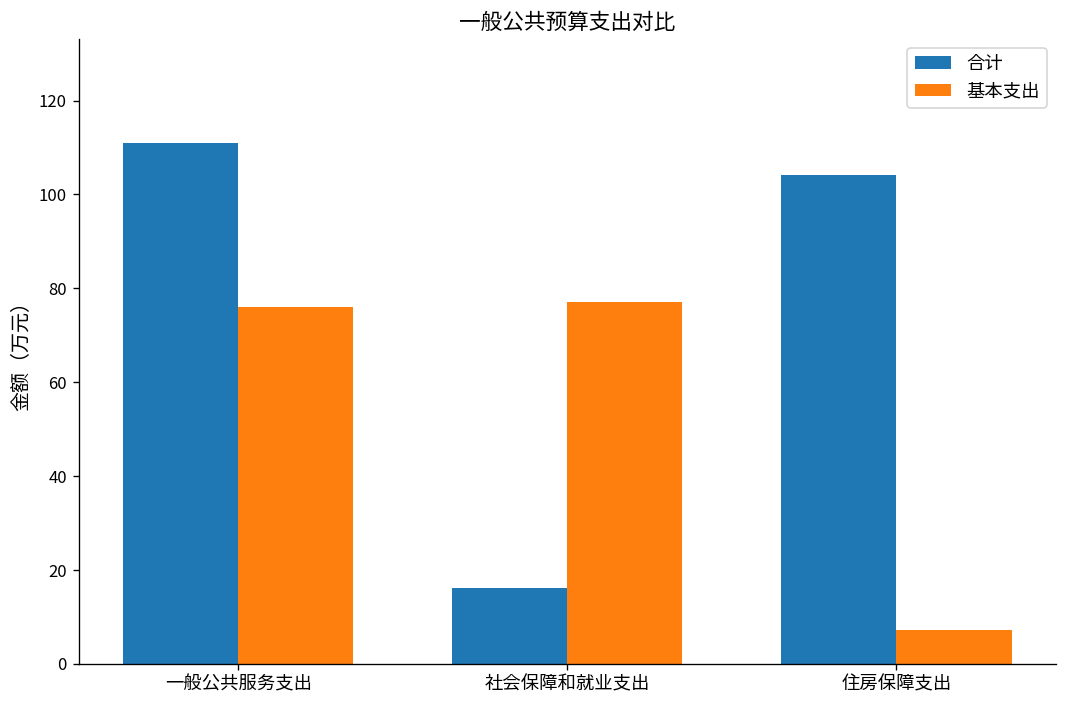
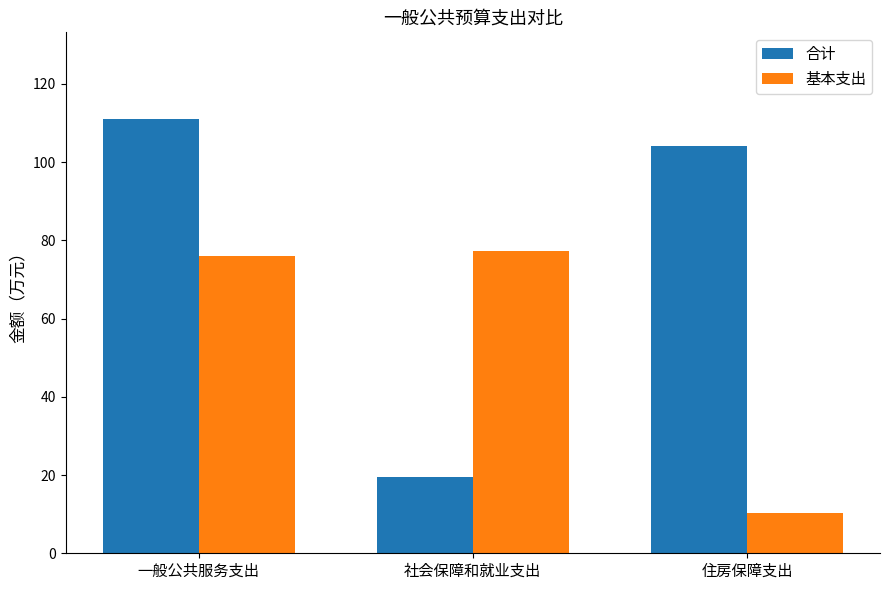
合计, 社会保障和就业支出: 16 -> 20
基本支出, 住房保障支出: 7 -> 10
